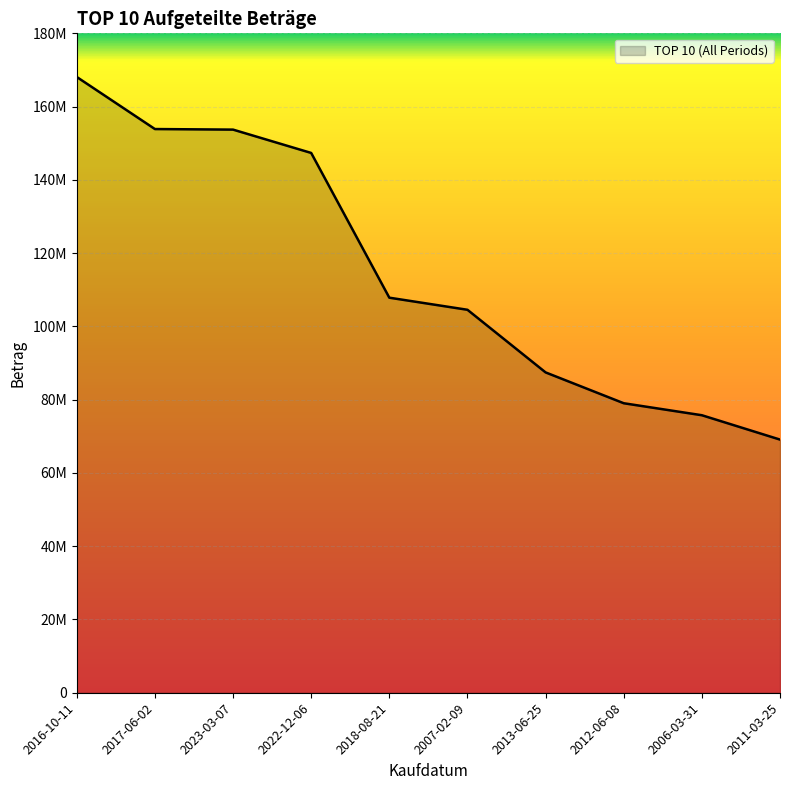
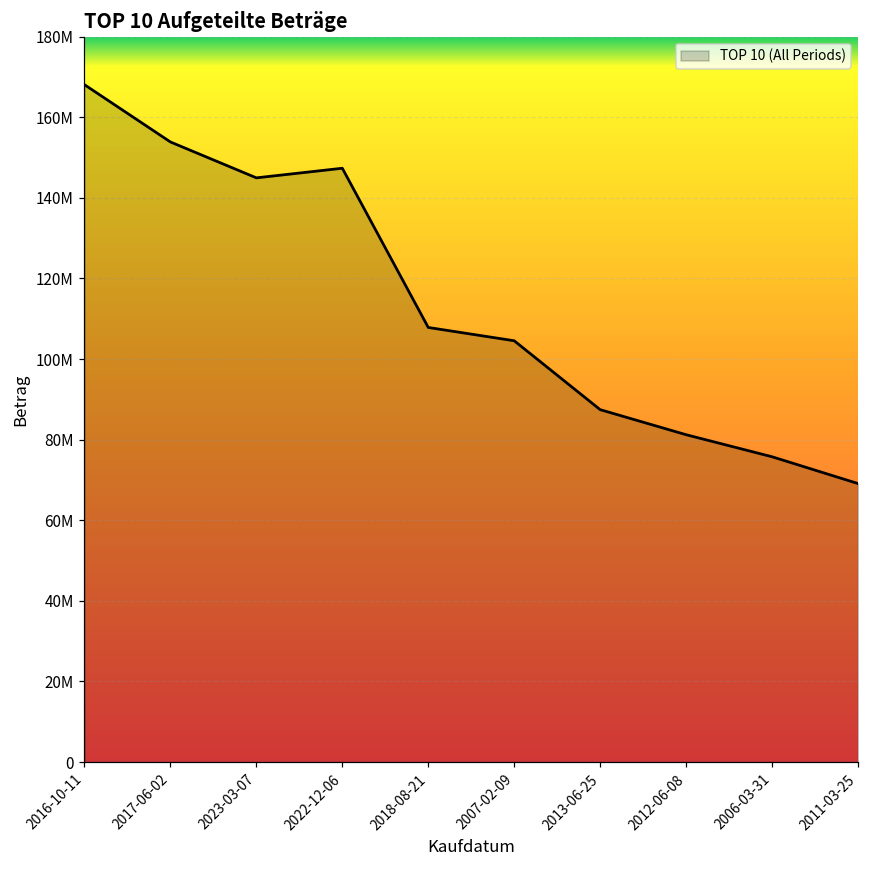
2023-03-07: 154000000 -> 145000000
2012-06-08: 79000000 -> 81000000
